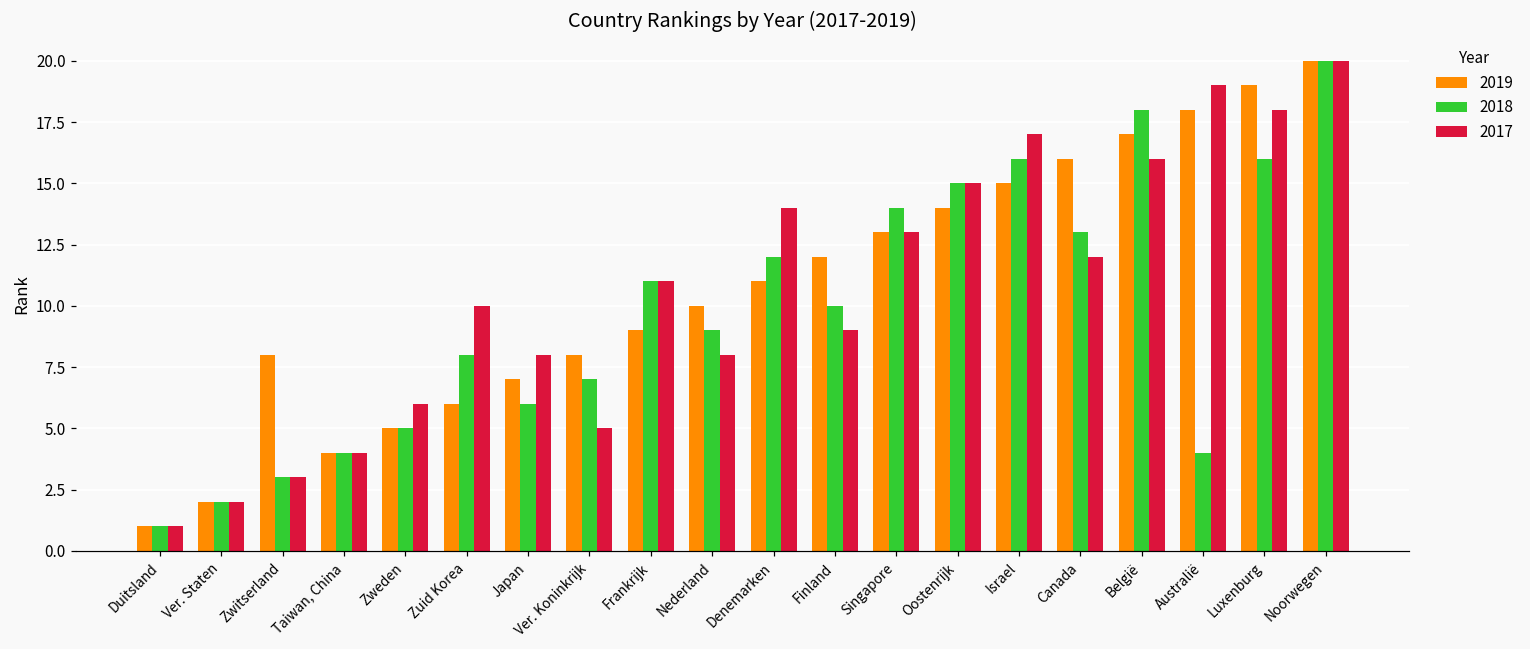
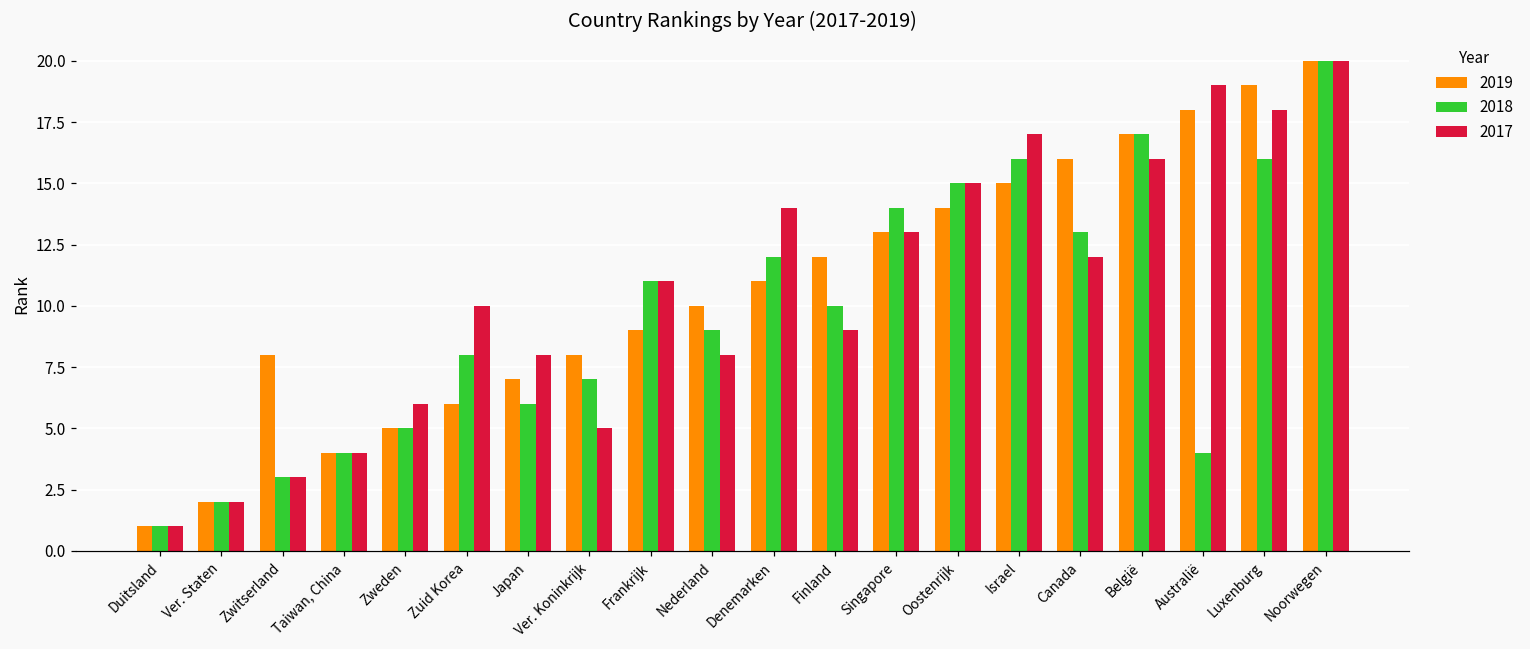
2018, België: 18 -> 17
